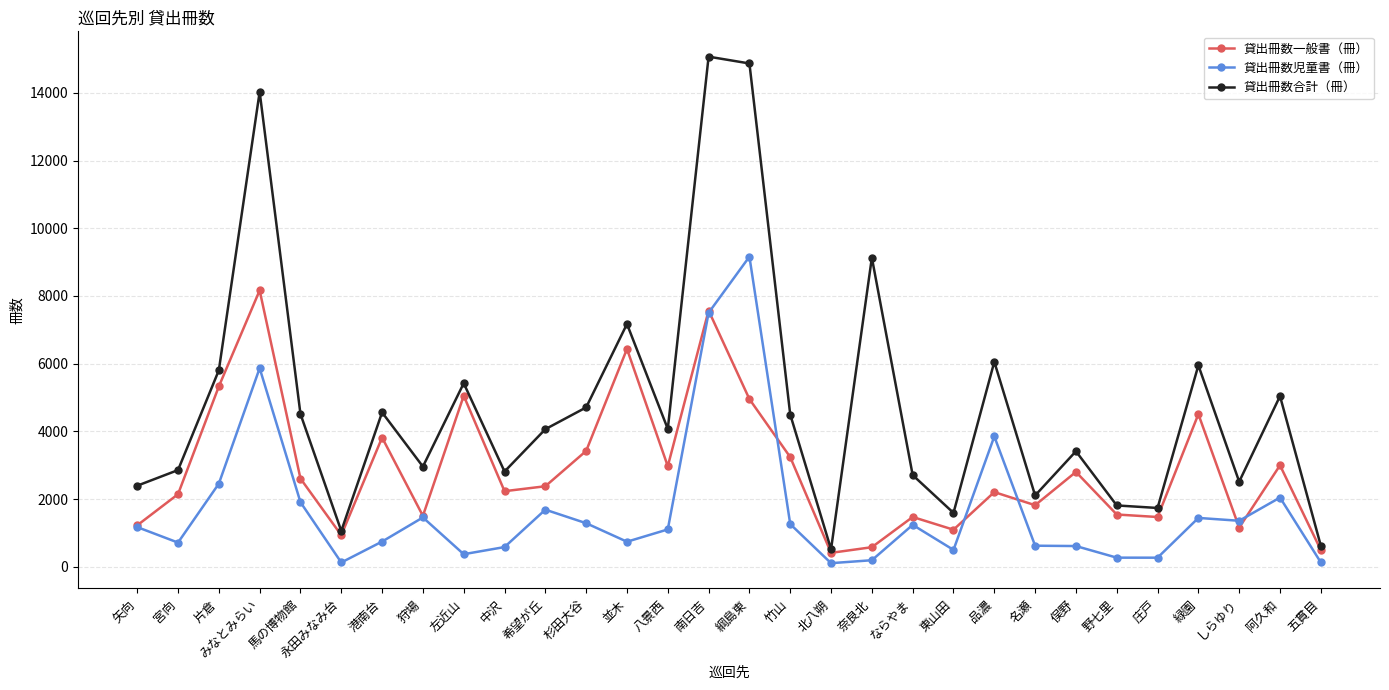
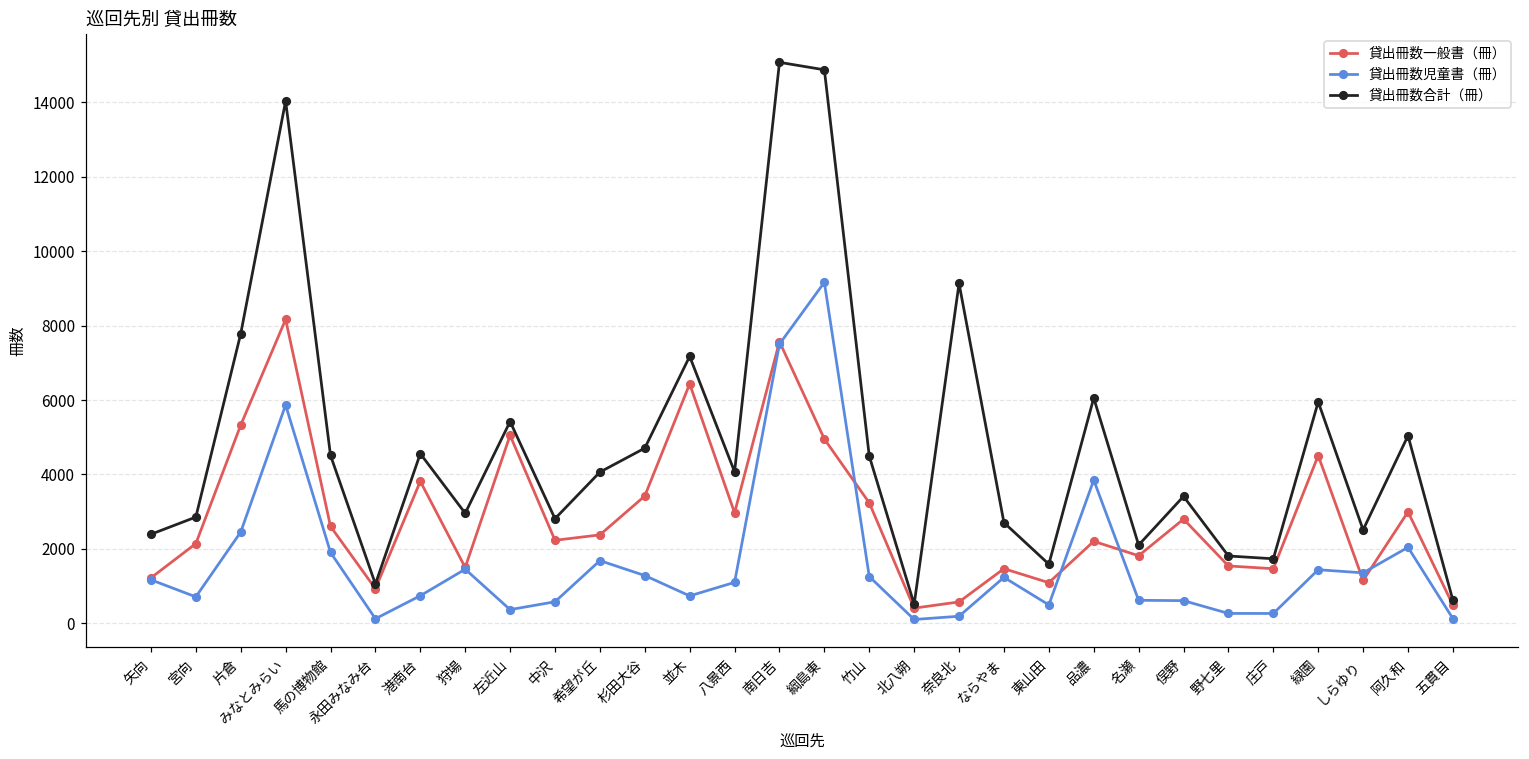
貸出冊数合計（冊）, 片倉: 5800 -> 7800
